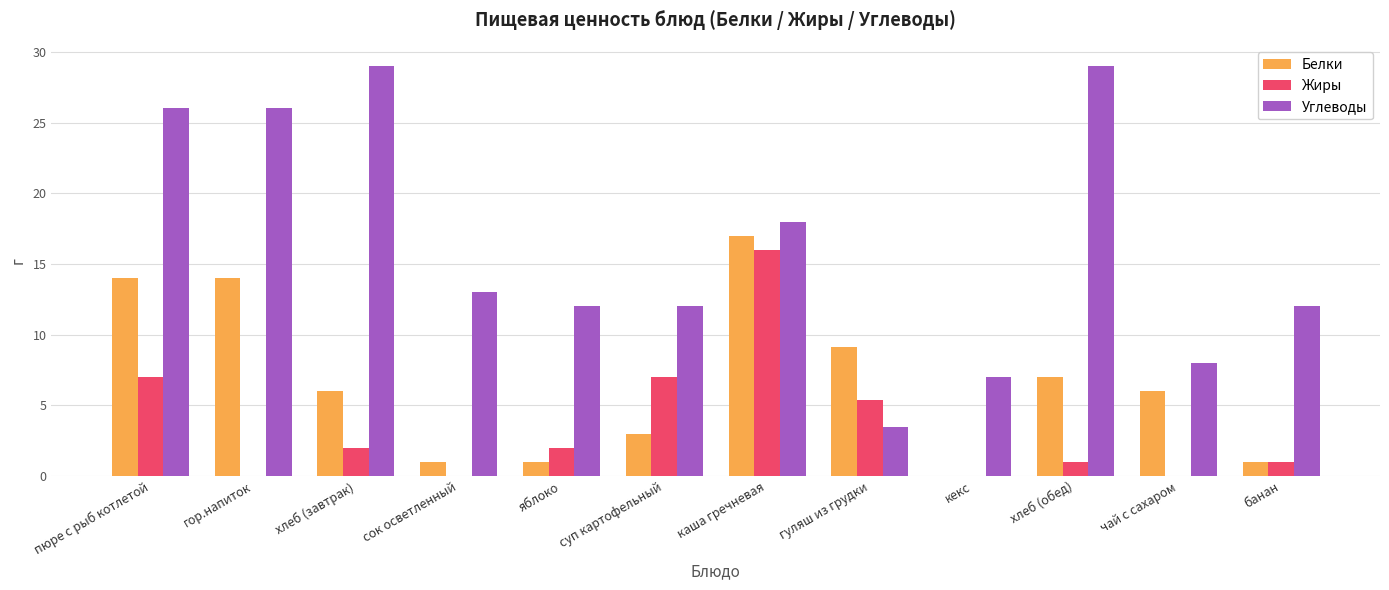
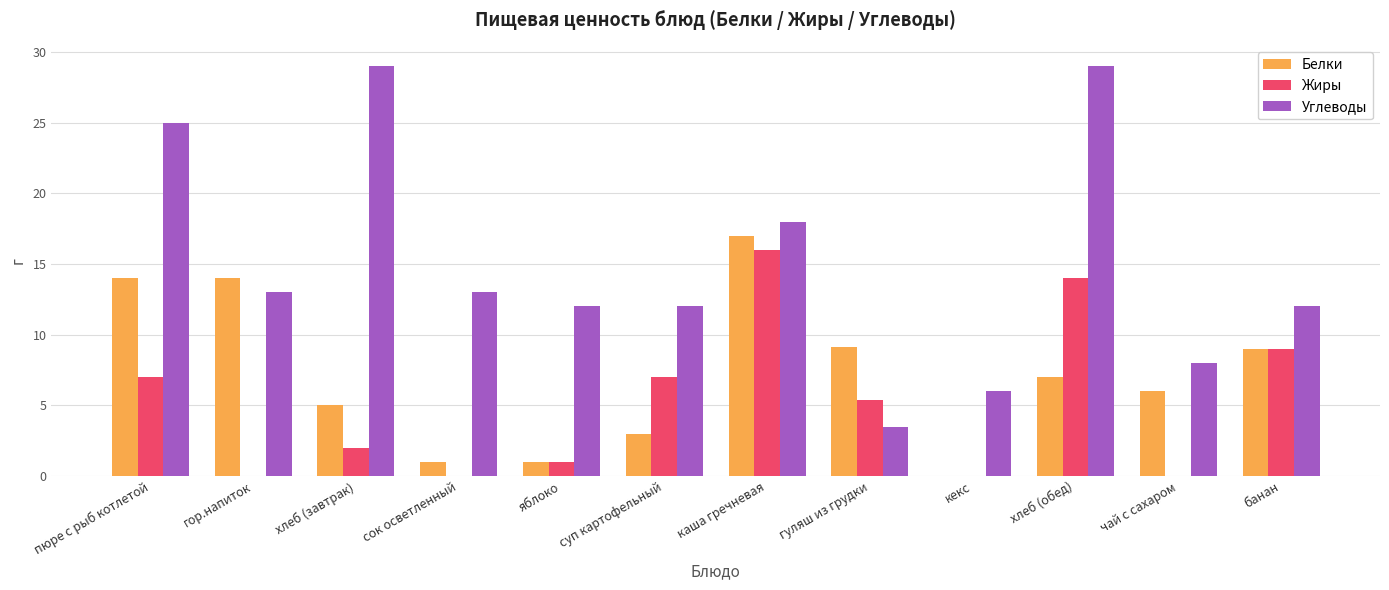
Углеводы, пюре с рыб котлетой: 26 -> 25
Углеводы, гор.напиток: 26 -> 13
Белки, хлеб (завтрак): 6 -> 5
Жиры, яблоко: 2 -> 1
Углеводы, кекс: 7 -> 6
Жиры, хлеб (обед): 1 -> 14
Белки, банан: 1 -> 9
Жиры, банан: 1 -> 9
